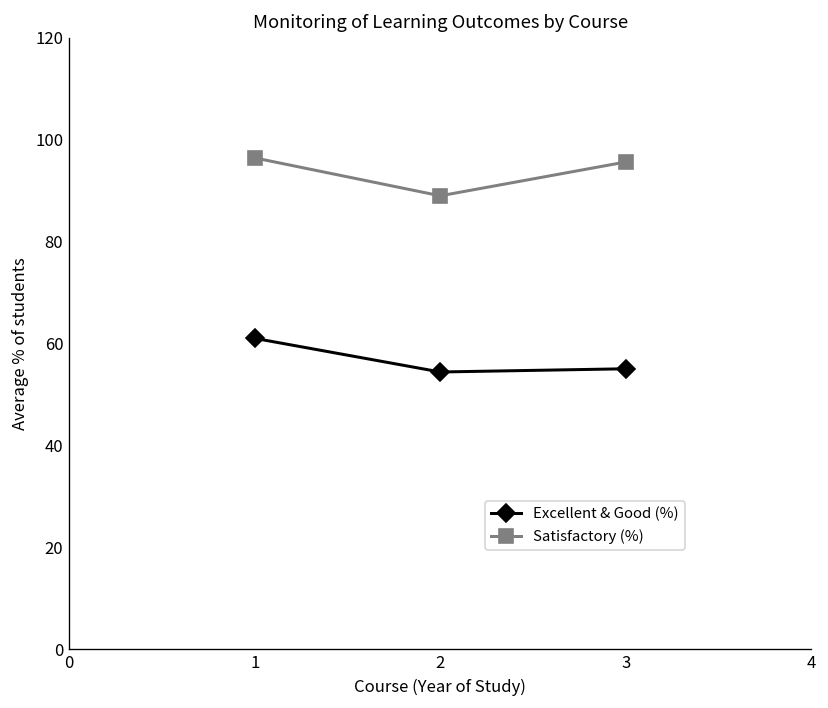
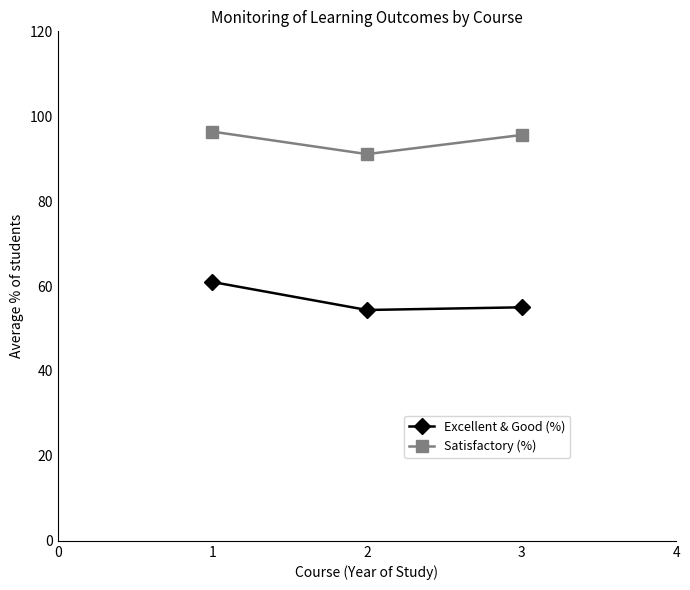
Satisfactory (%), 2: 89 -> 91
